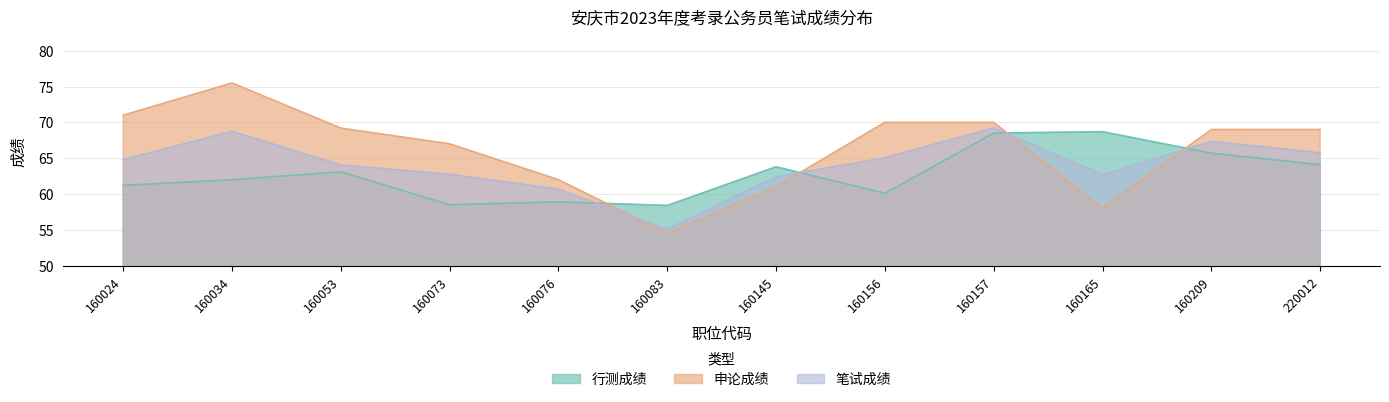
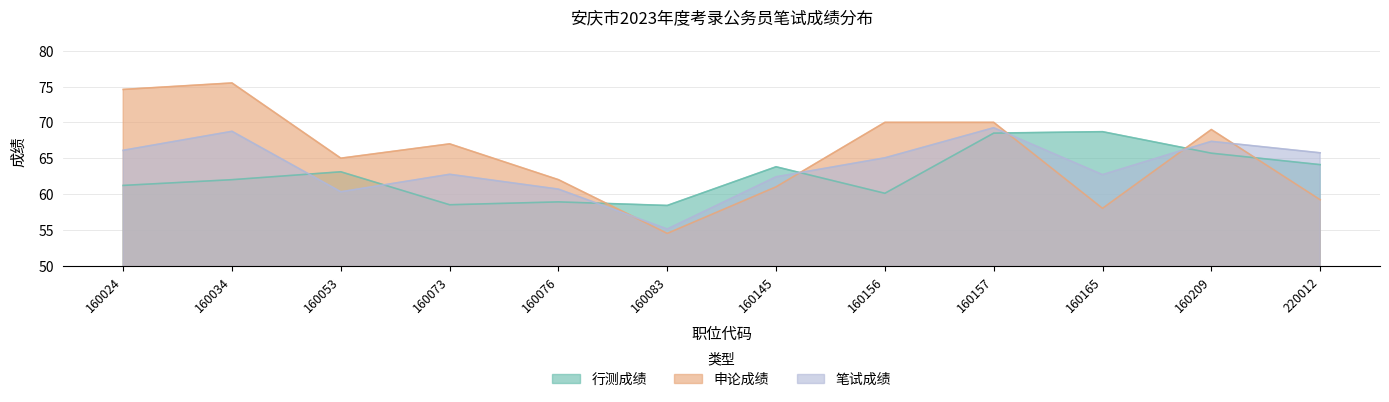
申论成绩, 160024: 71 -> 75
笔试成绩, 160024: 65 -> 66
申论成绩, 160053: 69 -> 65
笔试成绩, 160053: 64 -> 60
申论成绩, 220012: 69 -> 59
